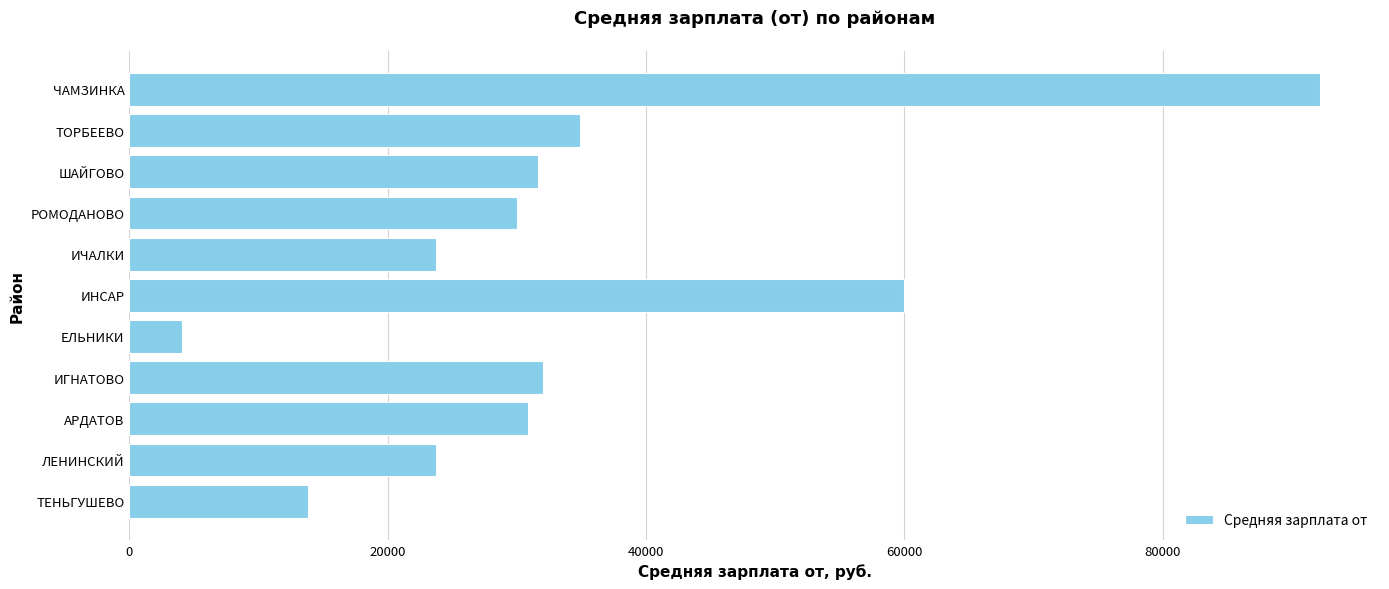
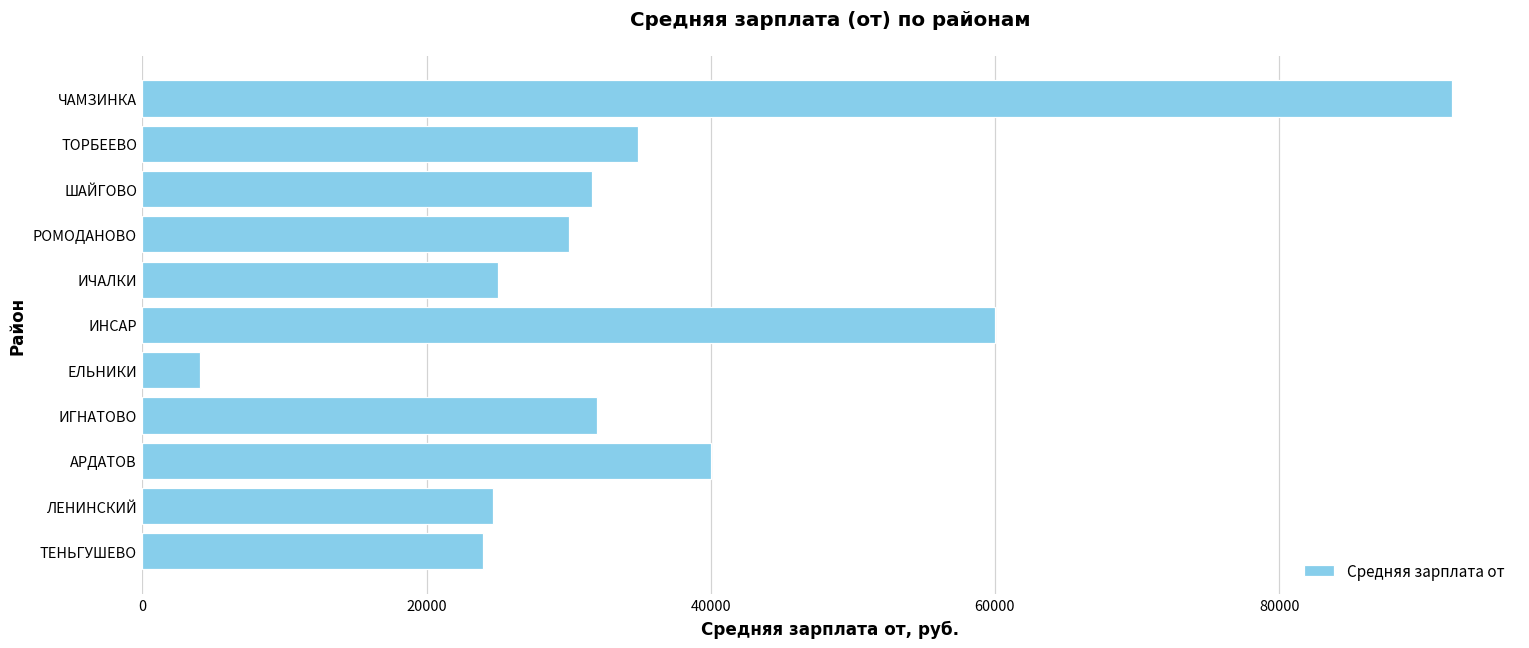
ИЧАЛКИ: 23700 -> 25000
АРДАТОВ: 30800 -> 40000
ЛЕНИНСКИЙ: 23700 -> 24600
ТЕНЬГУШЕВО: 13800 -> 24000
